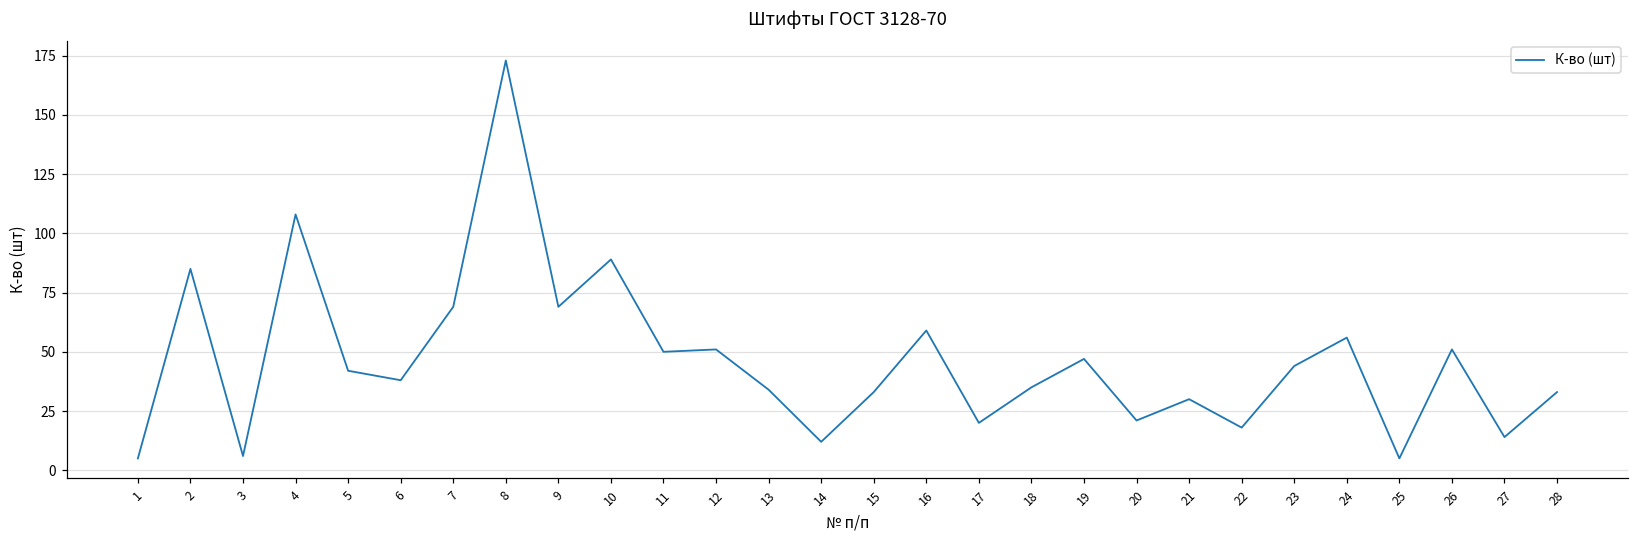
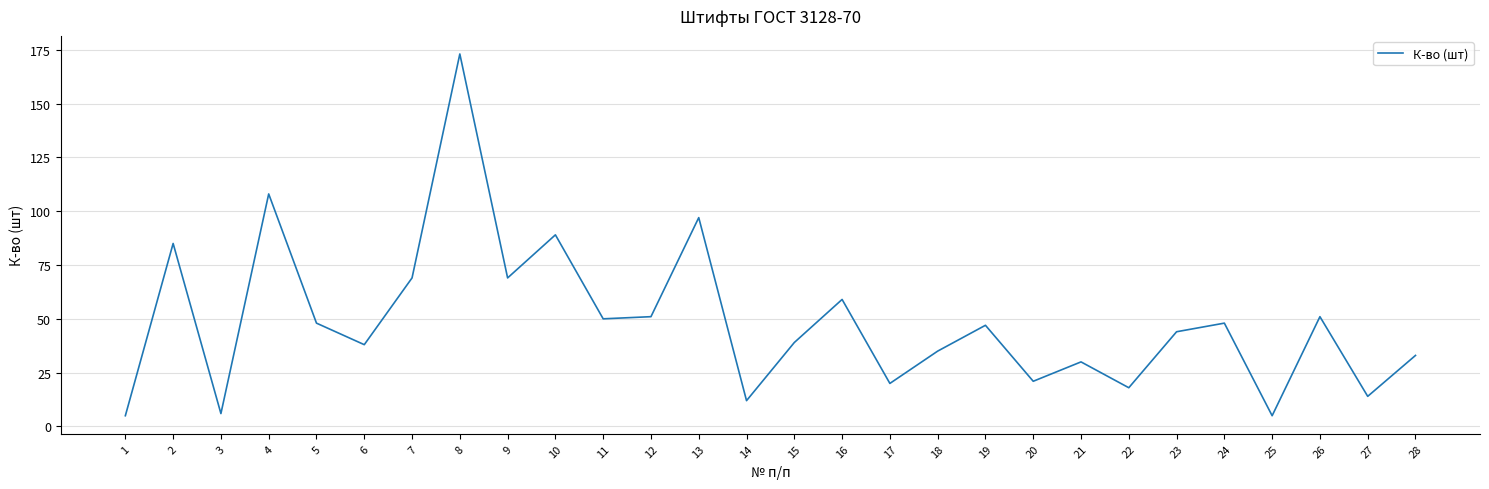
5: 42 -> 48
13: 34 -> 97
15: 33 -> 39
24: 56 -> 48
